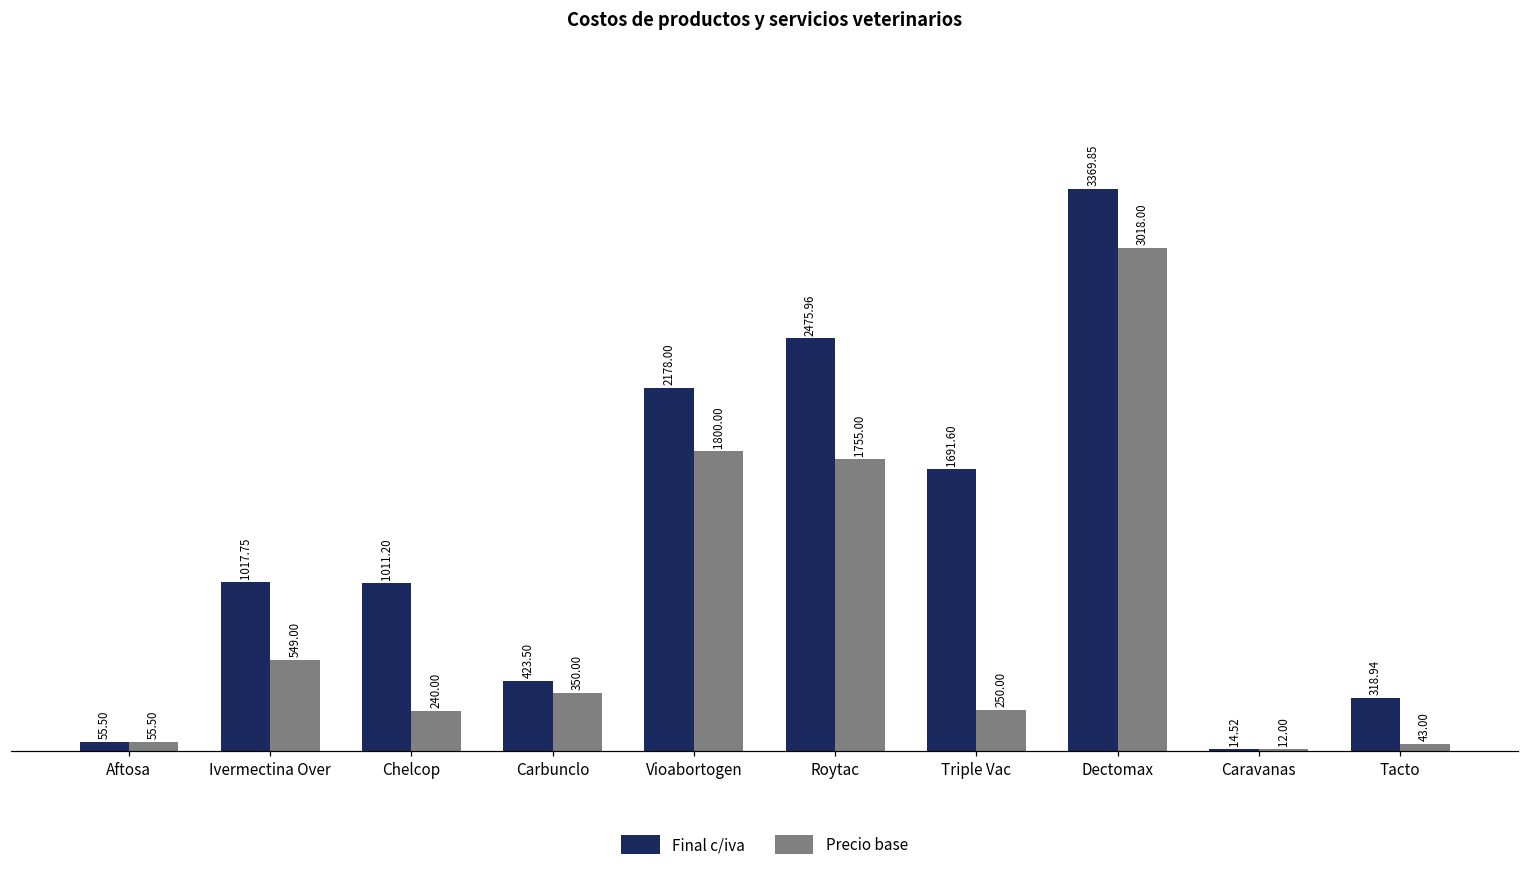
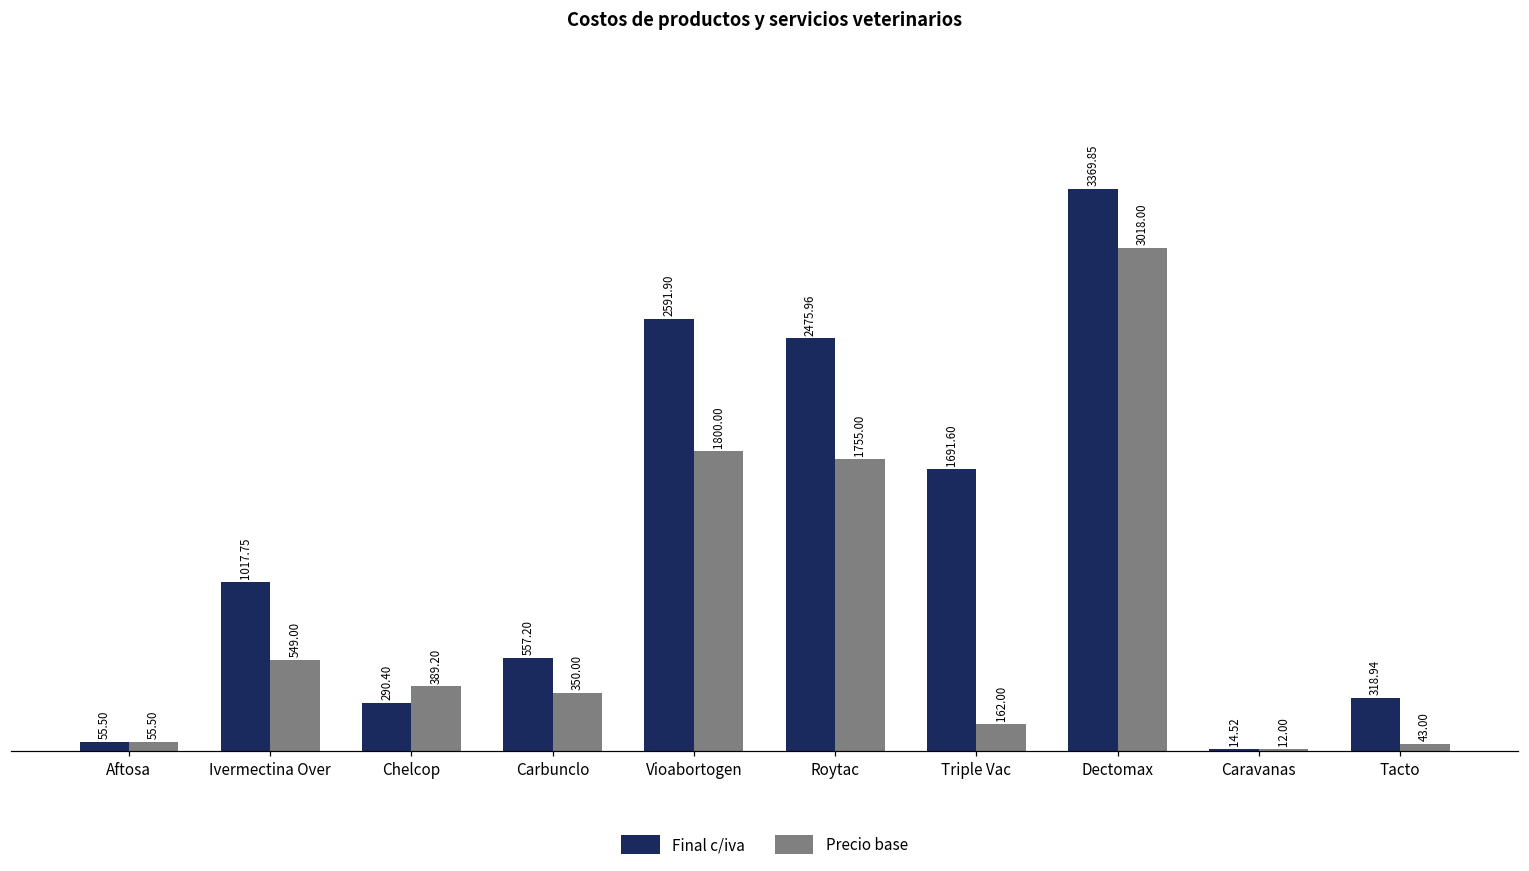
Final c/iva, Chelcop: 1011.20 -> 290.40
Precio base, Chelcop: 240.00 -> 389.20
Final c/iva, Carbunclo: 423.50 -> 557.20
Final c/iva, Vioabortogen: 2178.00 -> 2591.90
Precio base, Triple Vac: 250.00 -> 162.00
